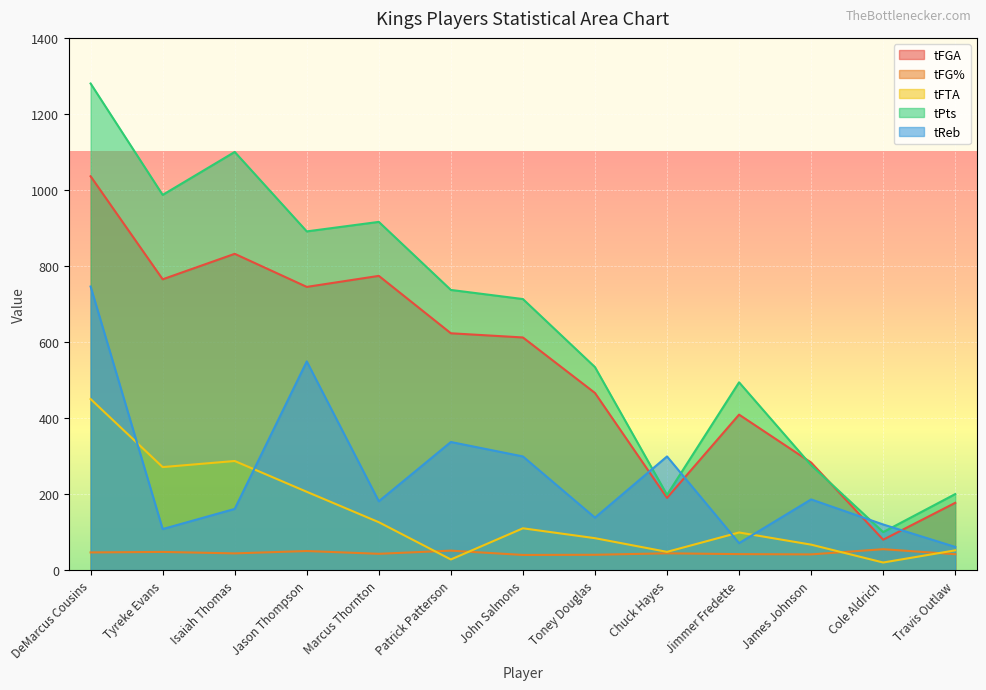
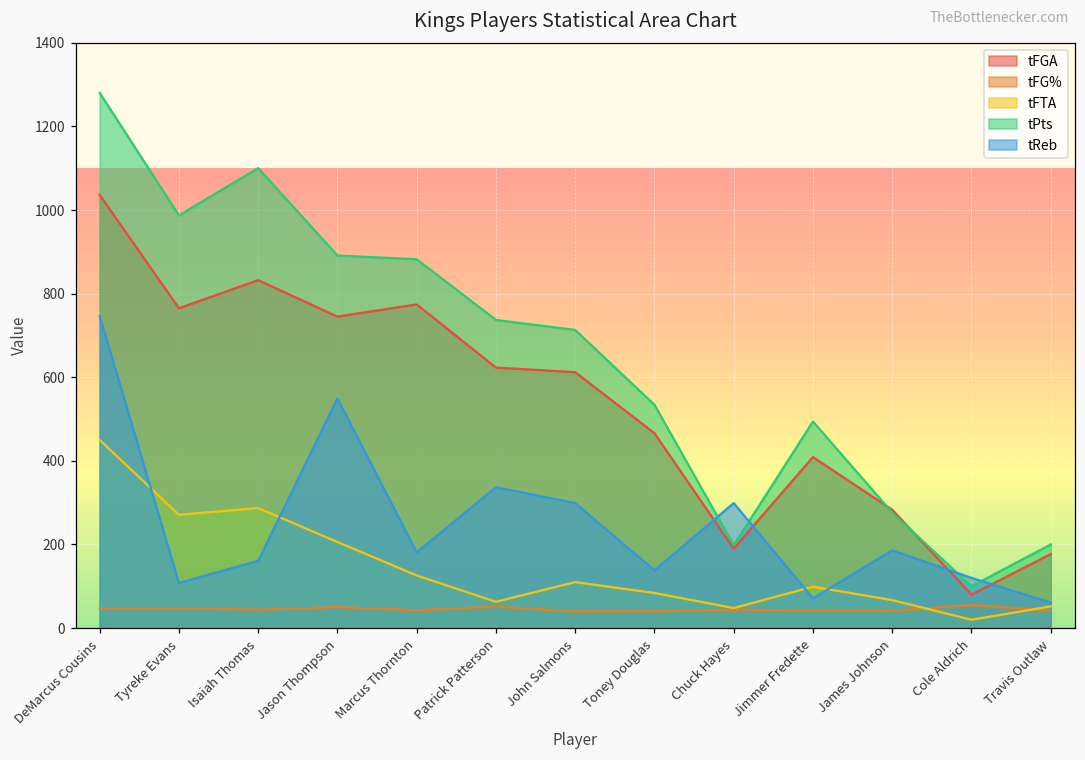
tPts, Marcus Thornton: 920 -> 880
tFTA, Patrick Patterson: 30 -> 60
